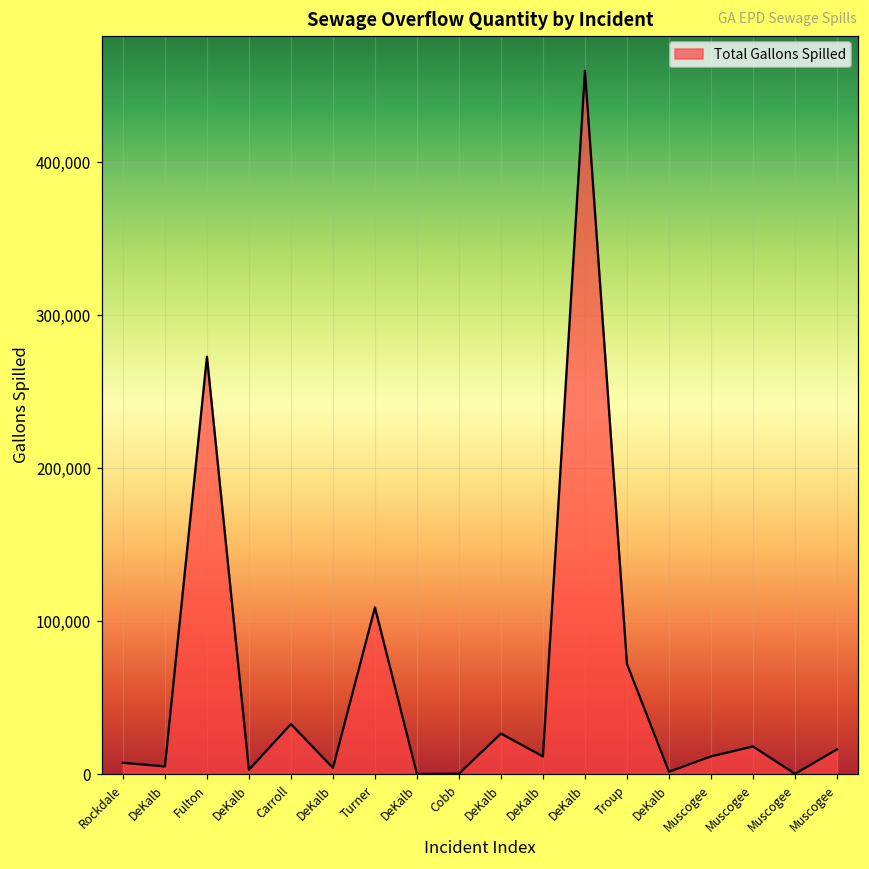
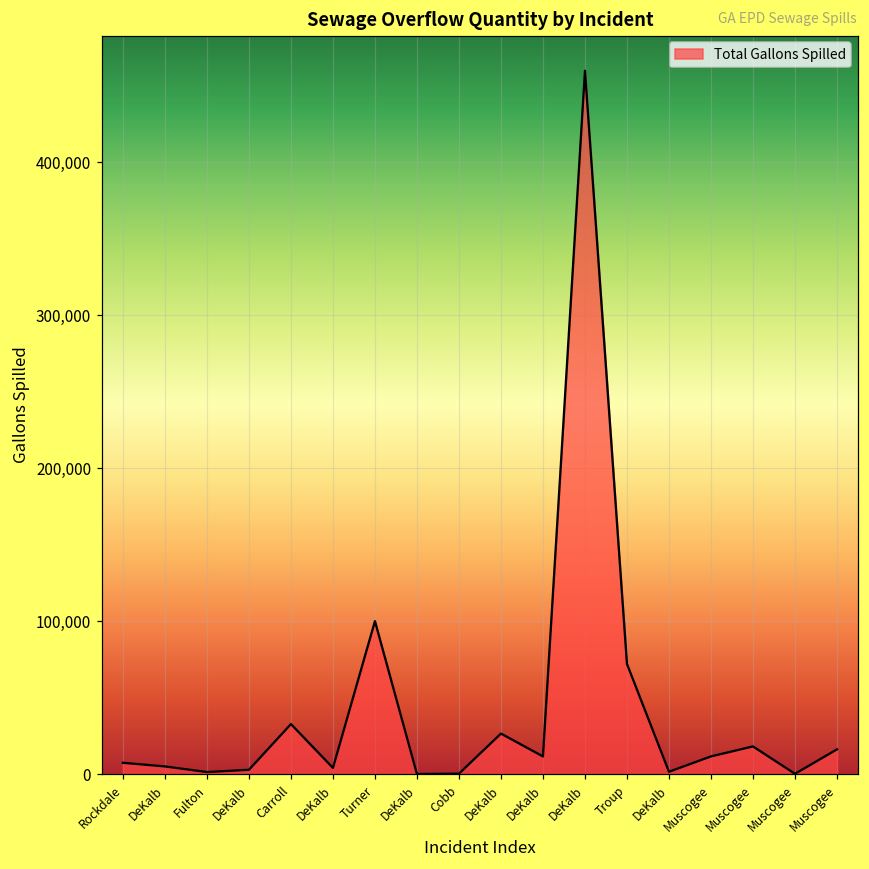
Fulton: 273,000 -> 1,000
Turner: 109,000 -> 100,000
